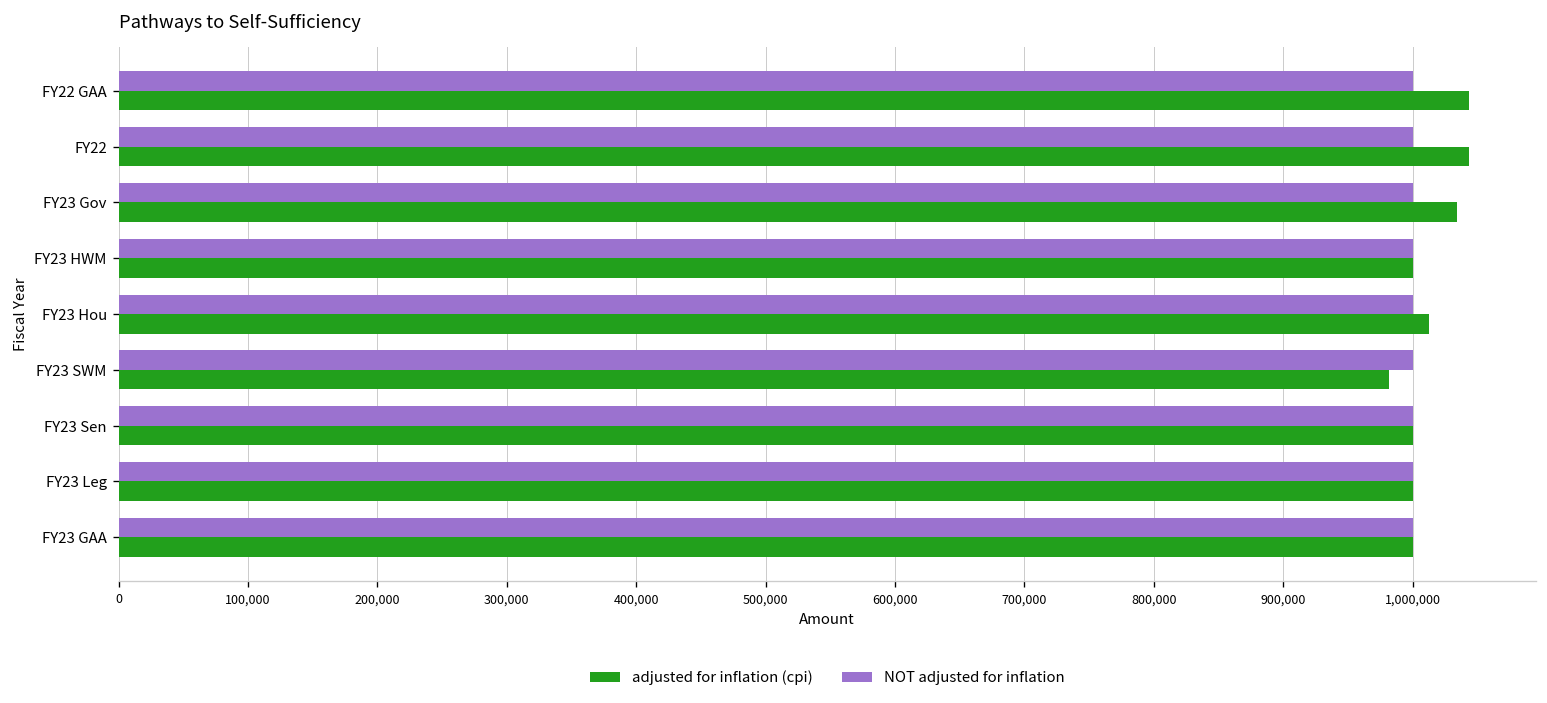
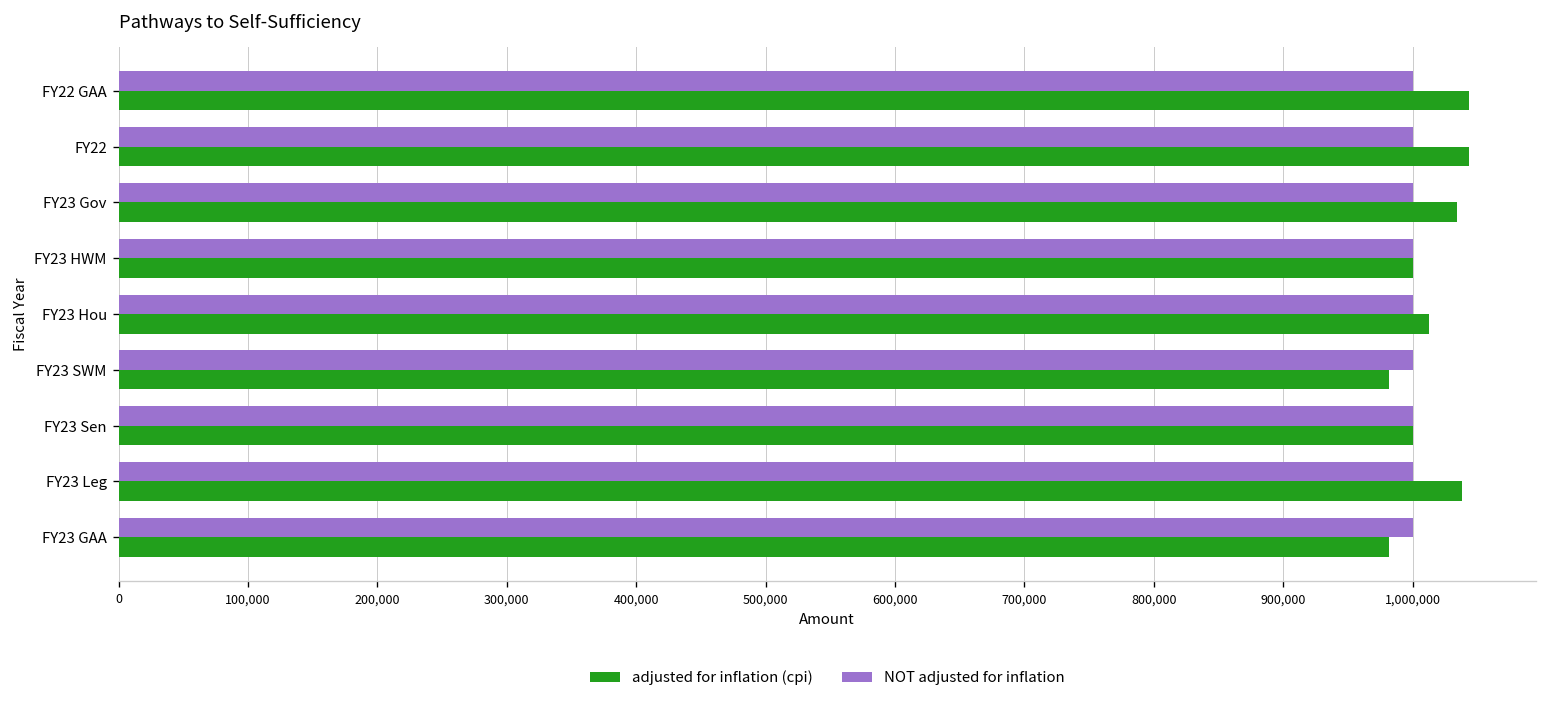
adjusted for inflation (cpi), FY23 Leg: 1,000,000 -> 1,038,000
adjusted for inflation (cpi), FY23 GAA: 1,000,000 -> 982,000
